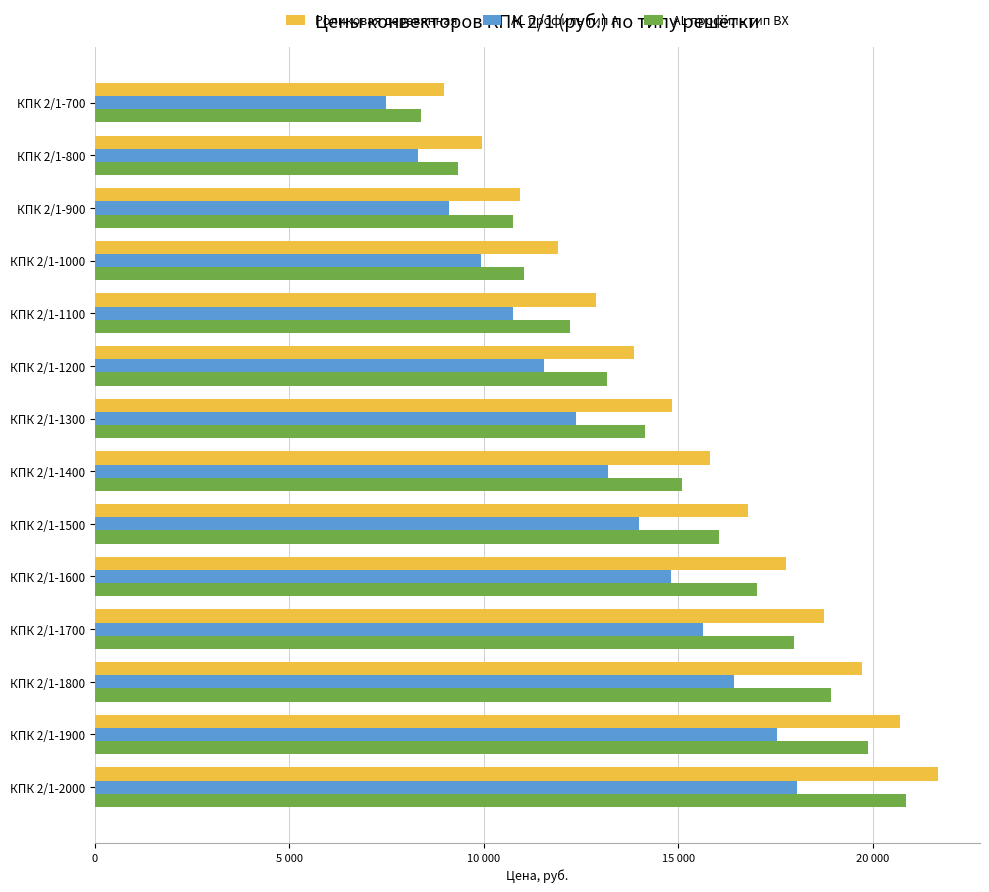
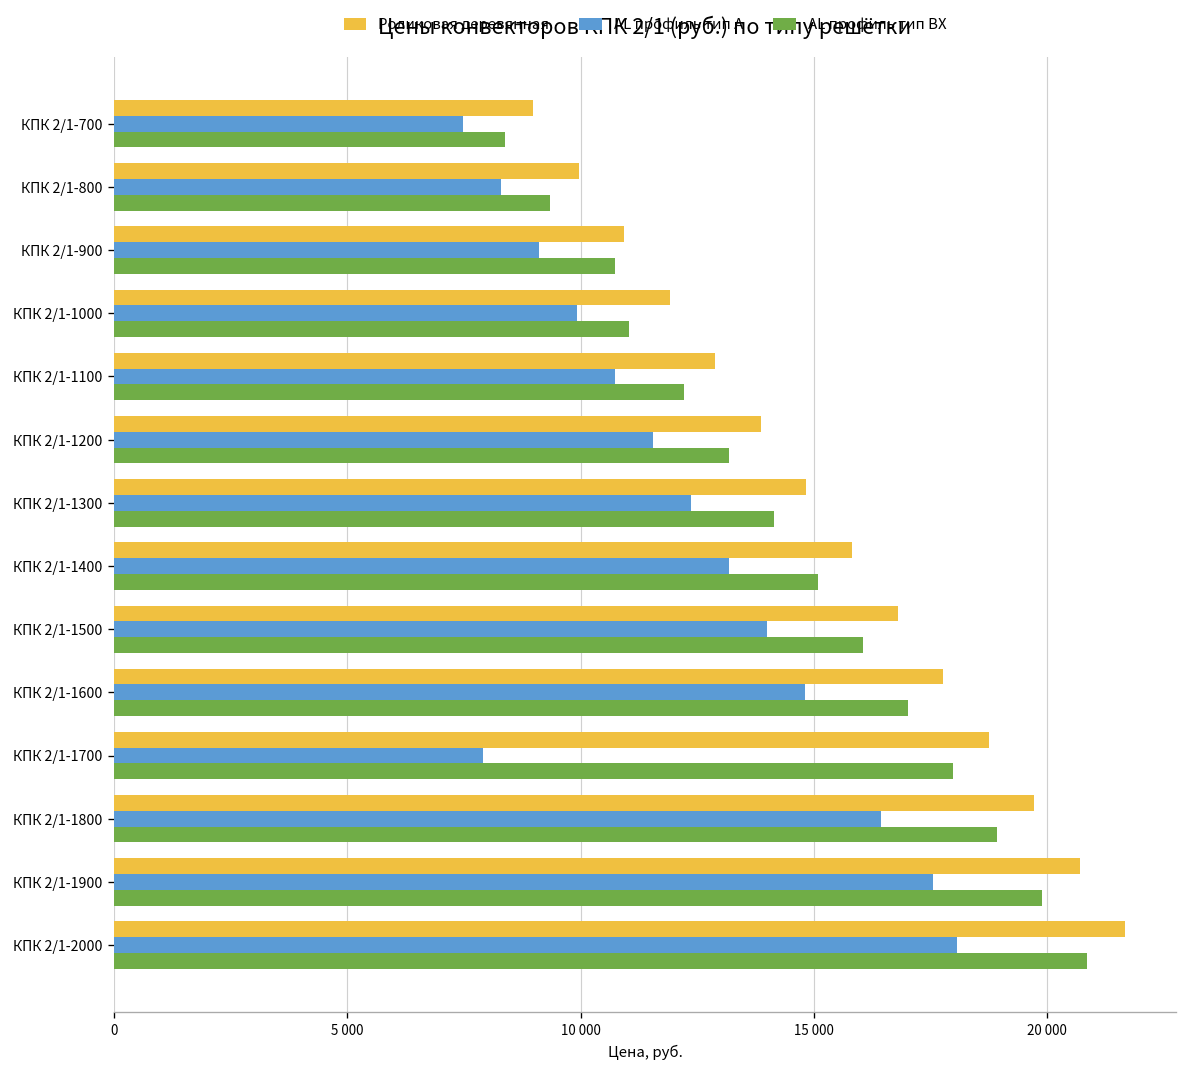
AL профиль тип А, КПК 2/1-1700: 15600 -> 7900
